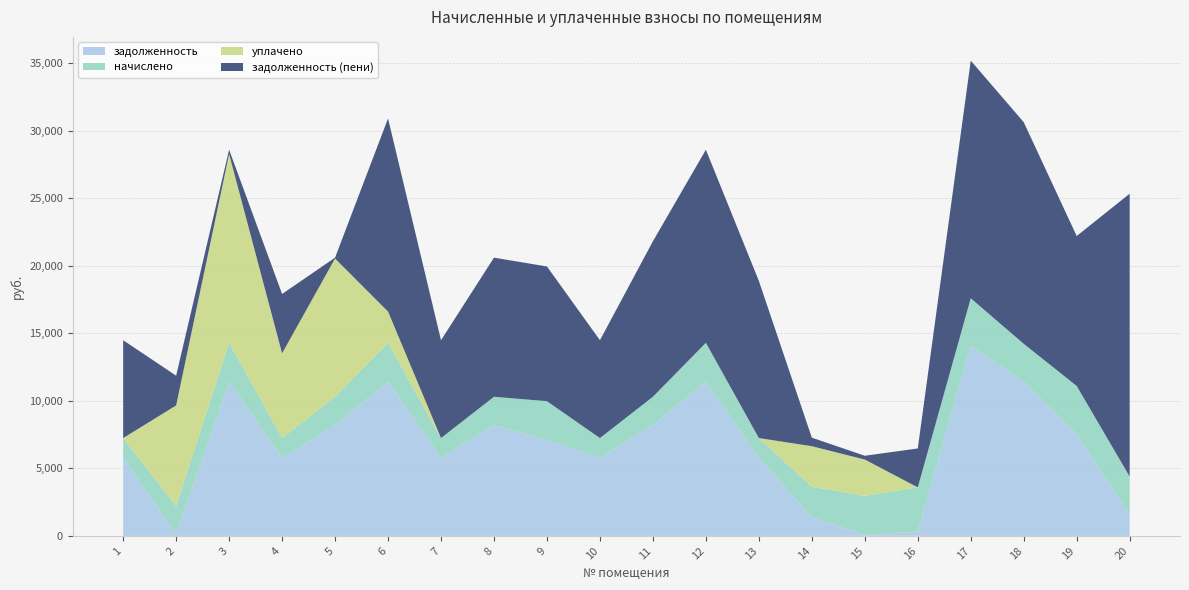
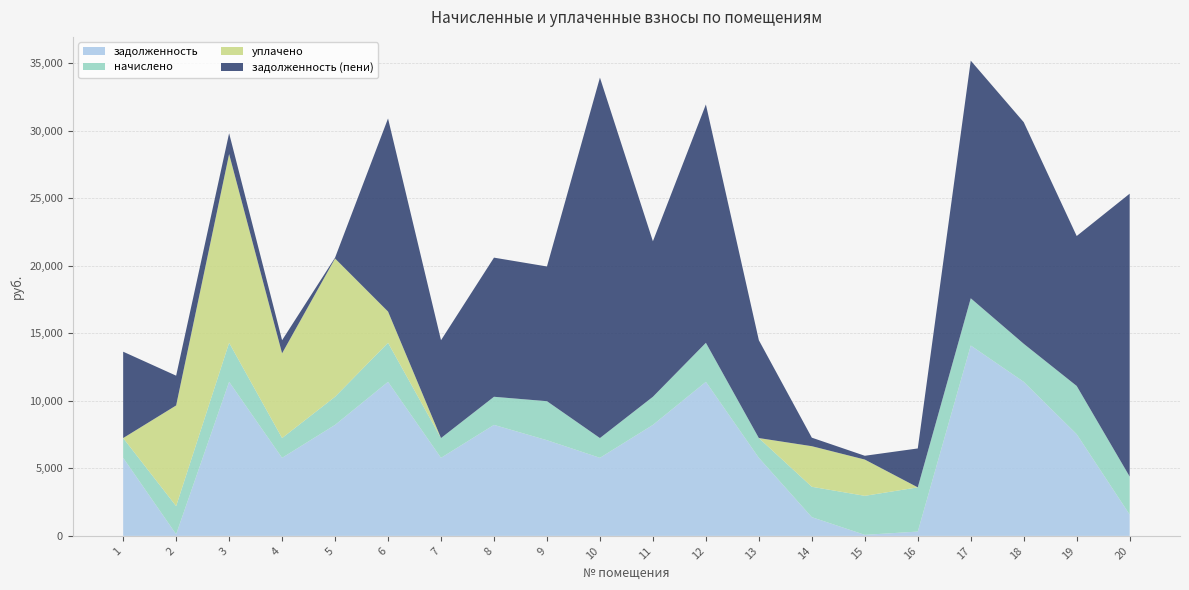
задолженность (пени), 1: 7,200 -> 6,400
задолженность (пени), 3: 300 -> 1,500
задолженность (пени), 4: 4,400 -> 1,000
задолженность (пени), 10: 7,200 -> 26,700
задолженность (пени), 12: 14,300 -> 17,600
задолженность (пени), 13: 11,600 -> 7,200
